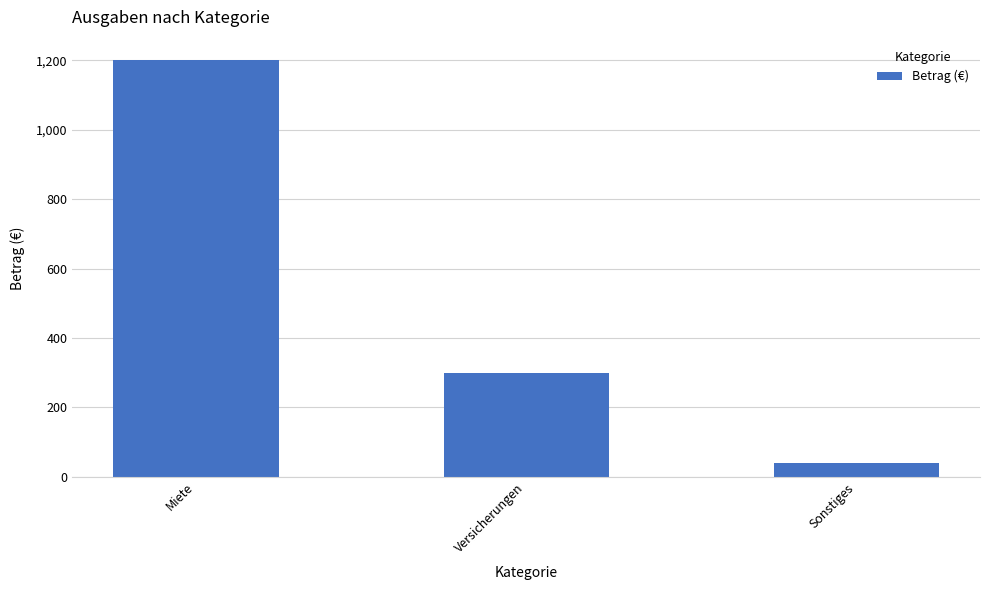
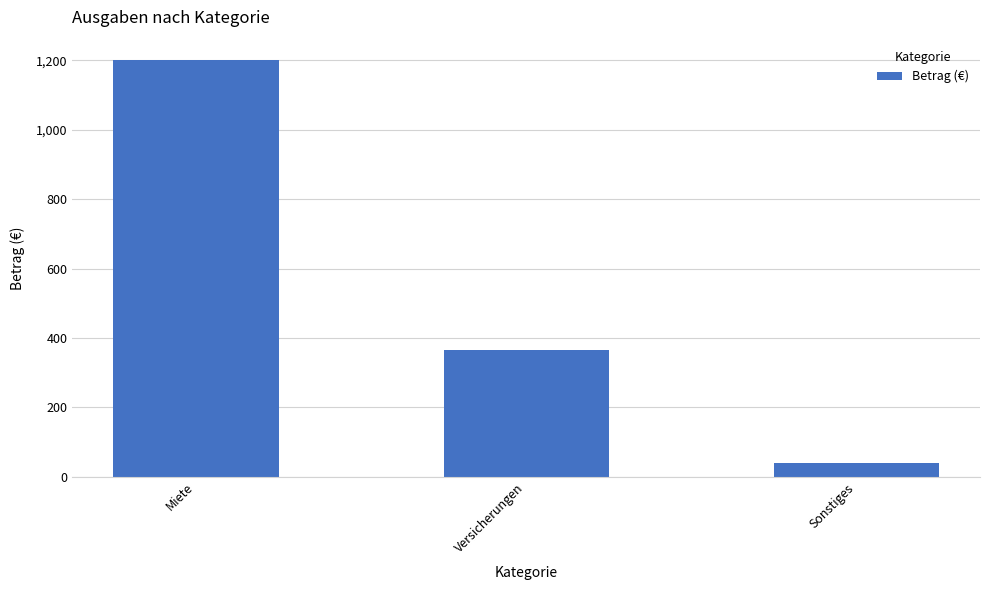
Versicherungen: 300 -> 370
